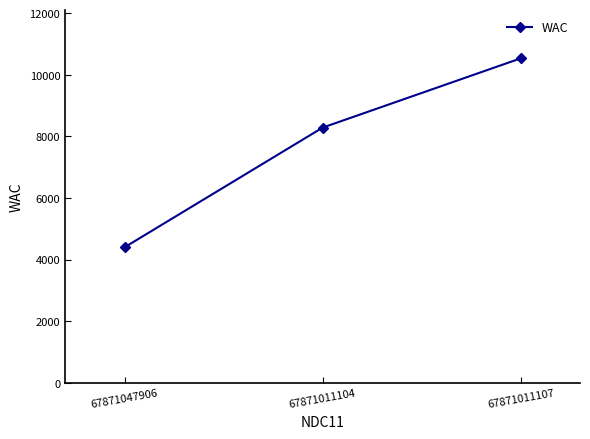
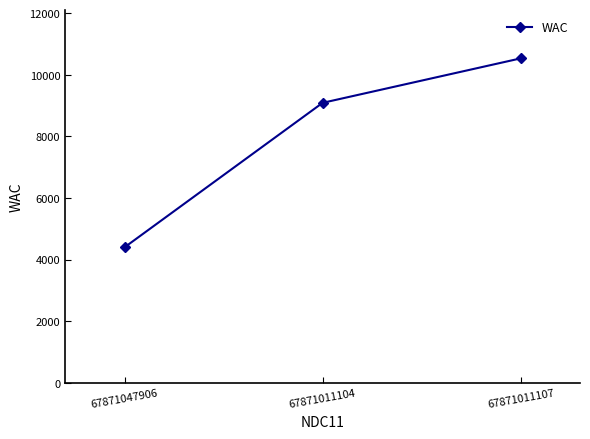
67871011104: 8300 -> 9100
